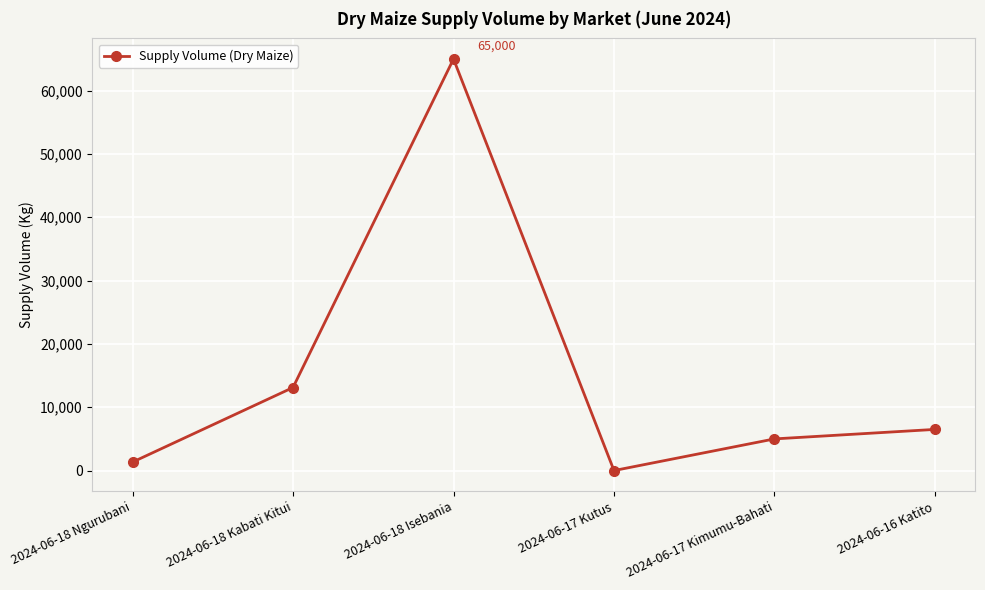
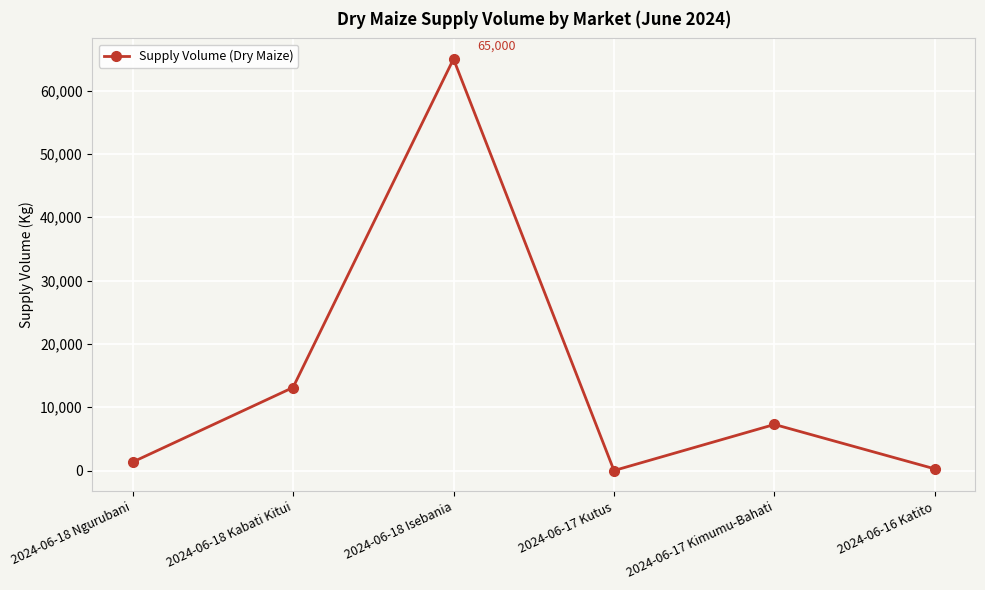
2024-06-17 Kimumu-Bahati: 5,000 -> 7,000
2024-06-16 Katito: 7,000 -> 0
